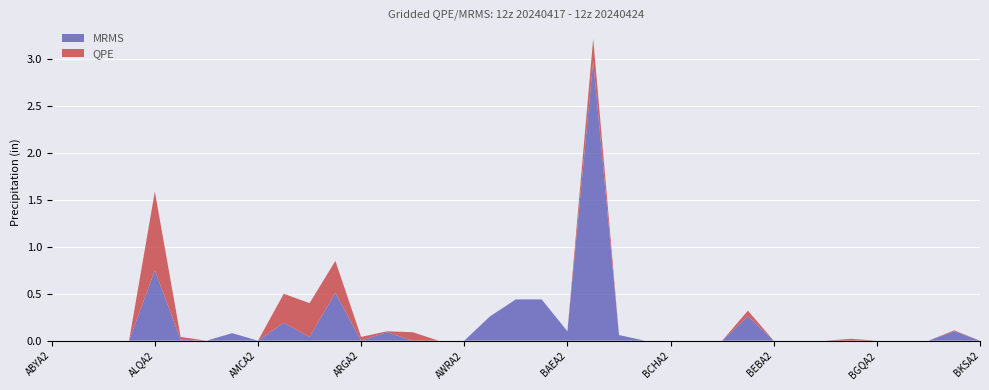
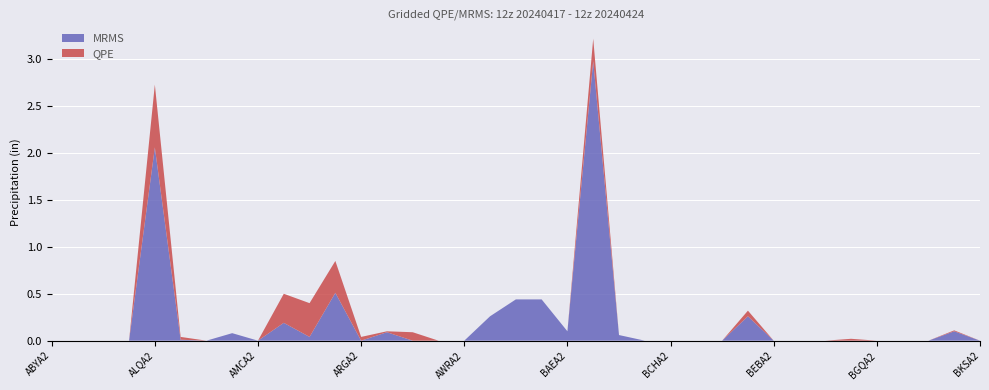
MRMS, ALQA2: 0.8 -> 2.1
QPE, ALQA2: 0.8 -> 0.7
